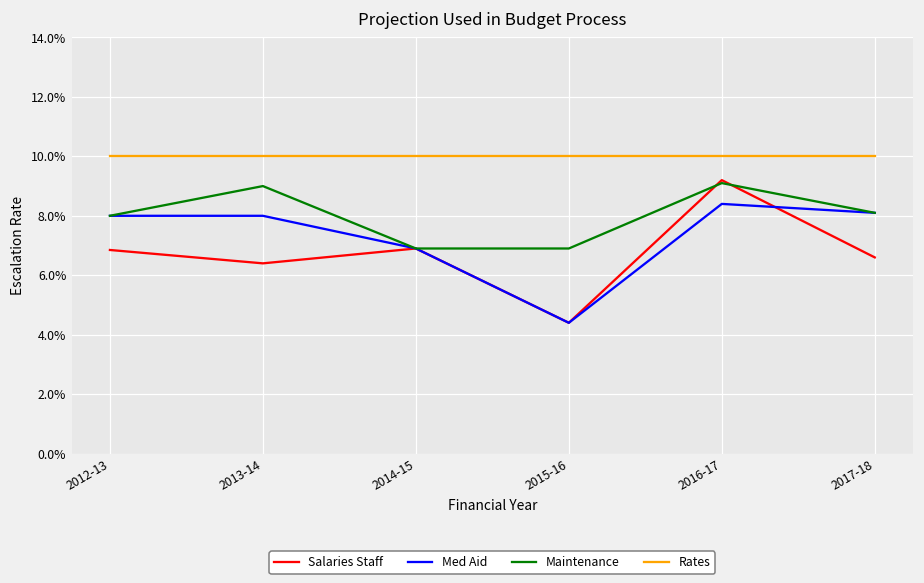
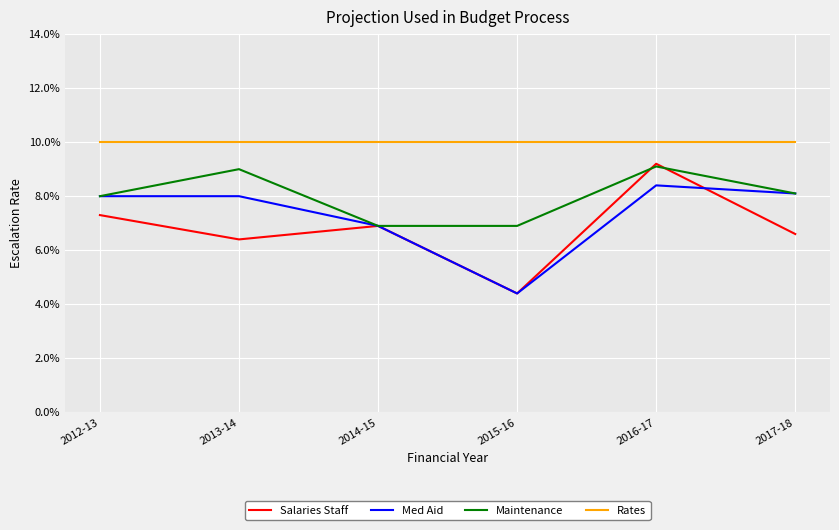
Salaries Staff, 2012-13: 6.9% -> 7.3%
